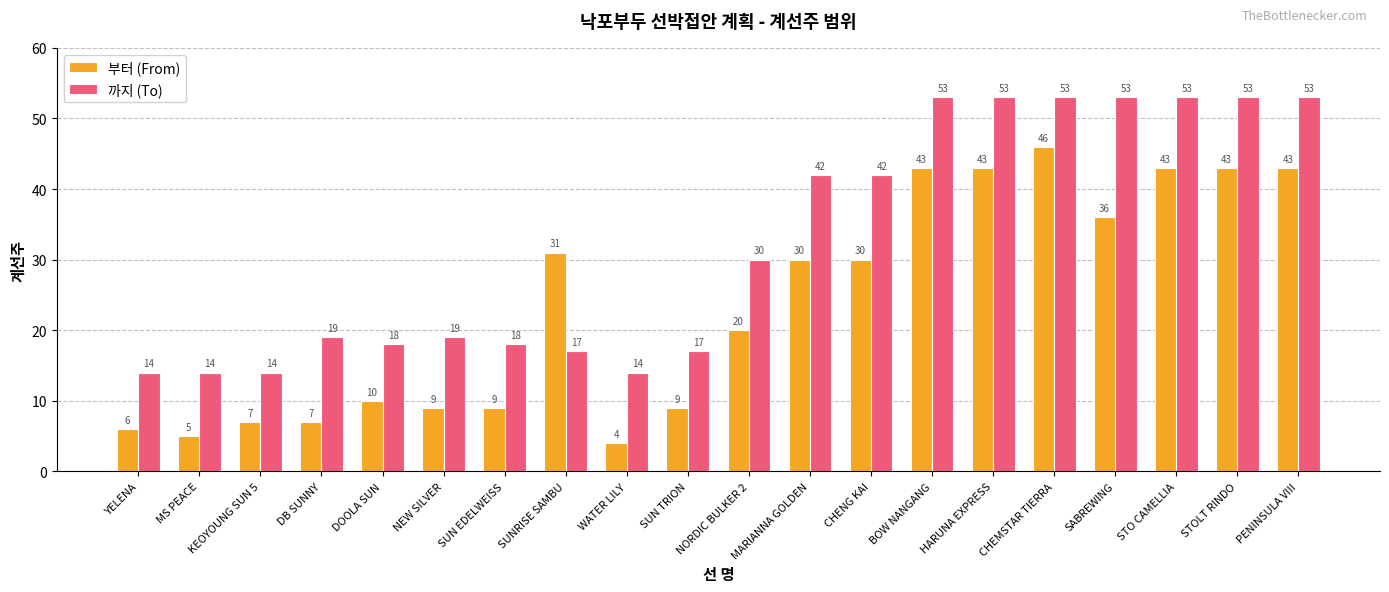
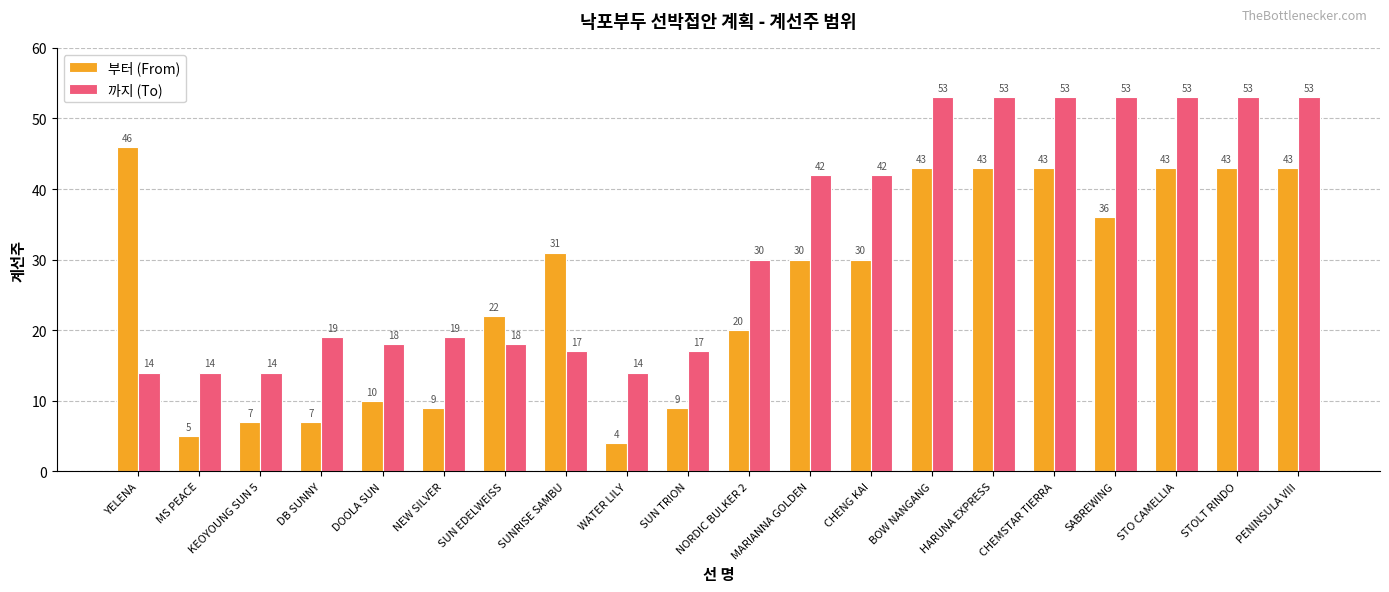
부터 (From), YELENA: 6 -> 46
부터 (From), SUN EDELWEISS: 9 -> 22
부터 (From), CHEMSTAR TIERRA: 46 -> 43
